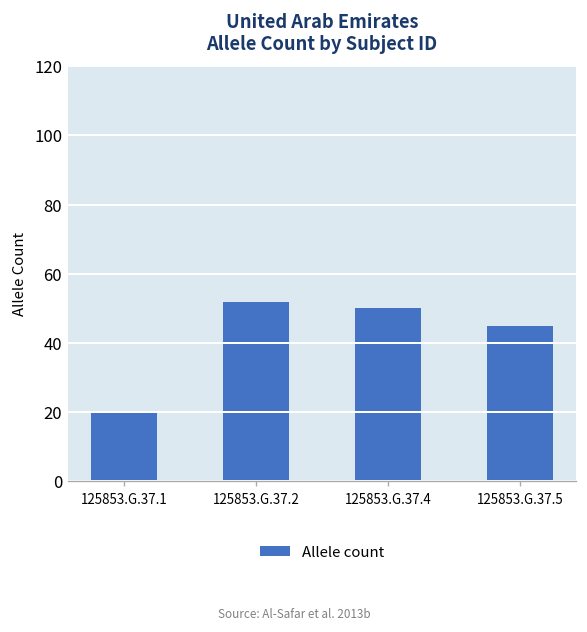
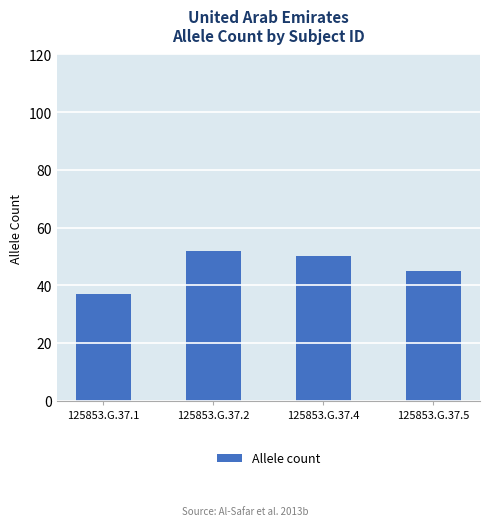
125853.G.37.1: 20 -> 37
